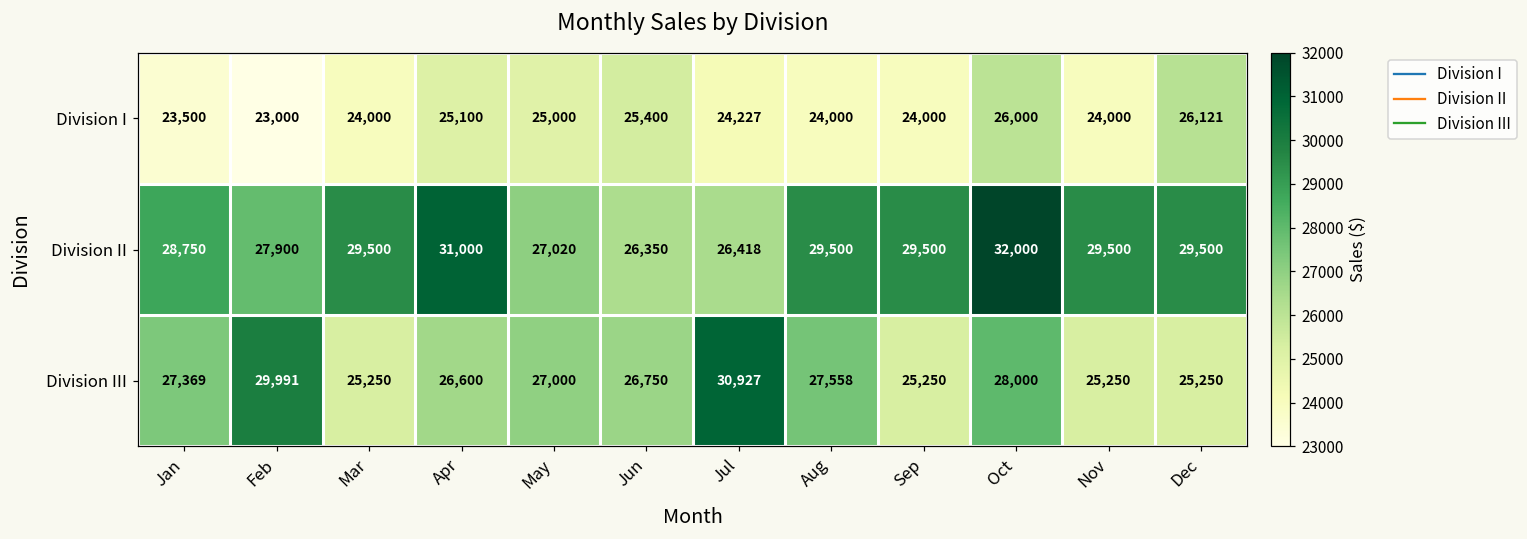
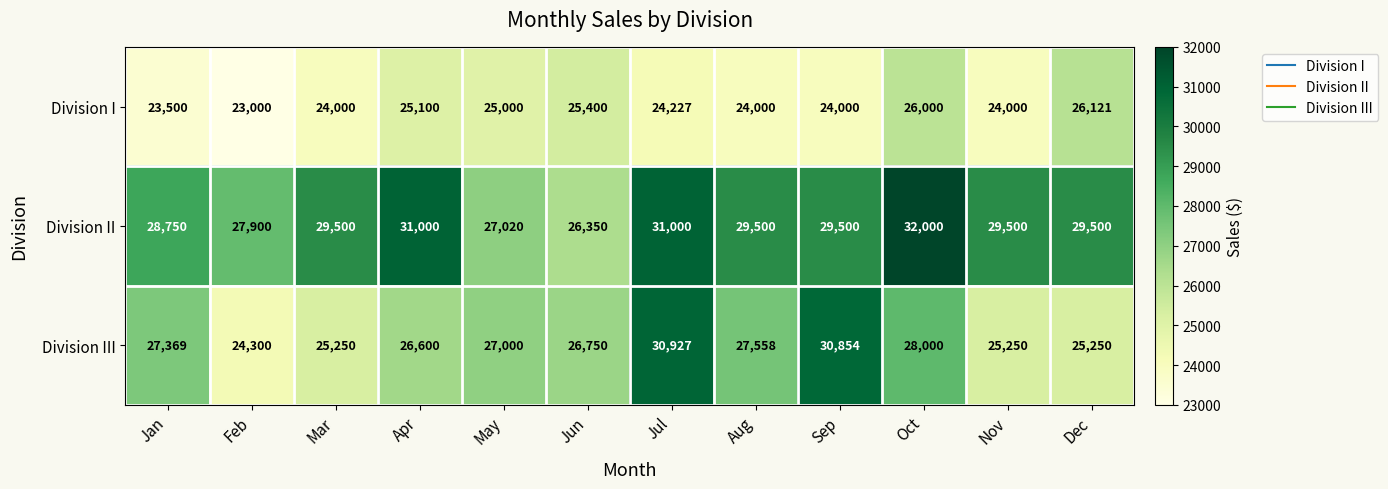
Division II, Jul: 26,418 -> 31,000
Division III, Feb: 29,991 -> 24,300
Division III, Sep: 25,250 -> 30,854
